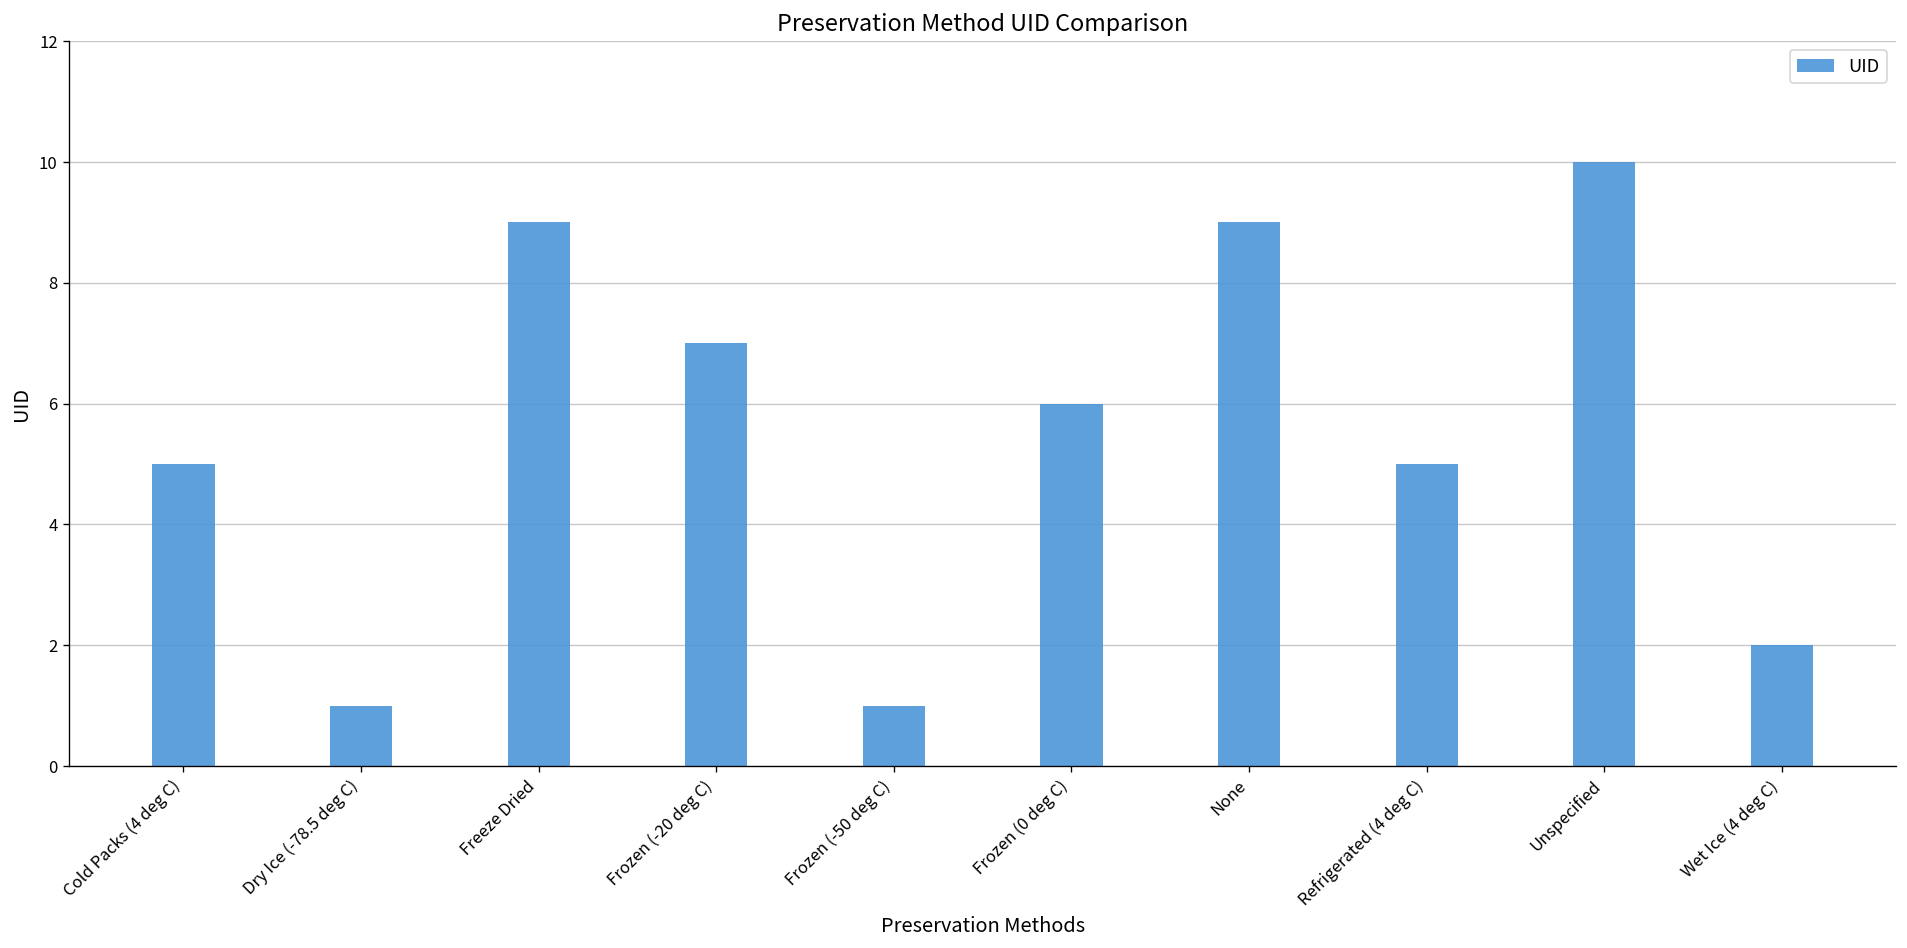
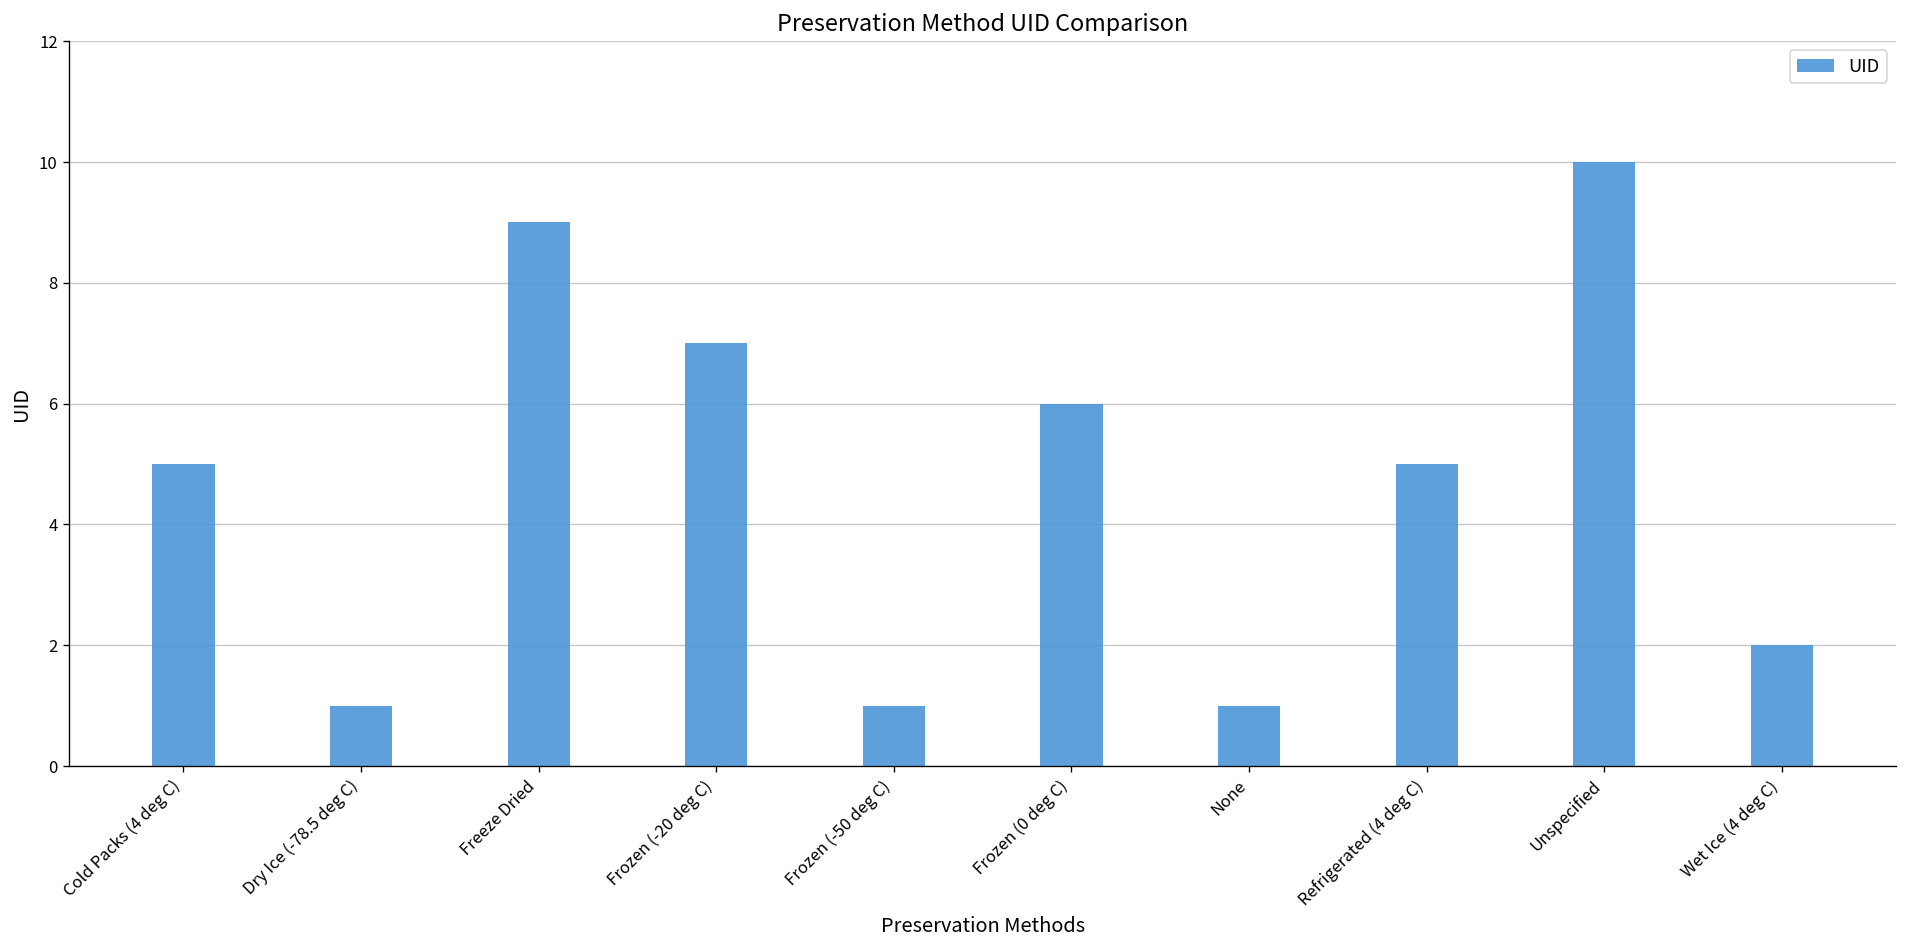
None: 9 -> 1
